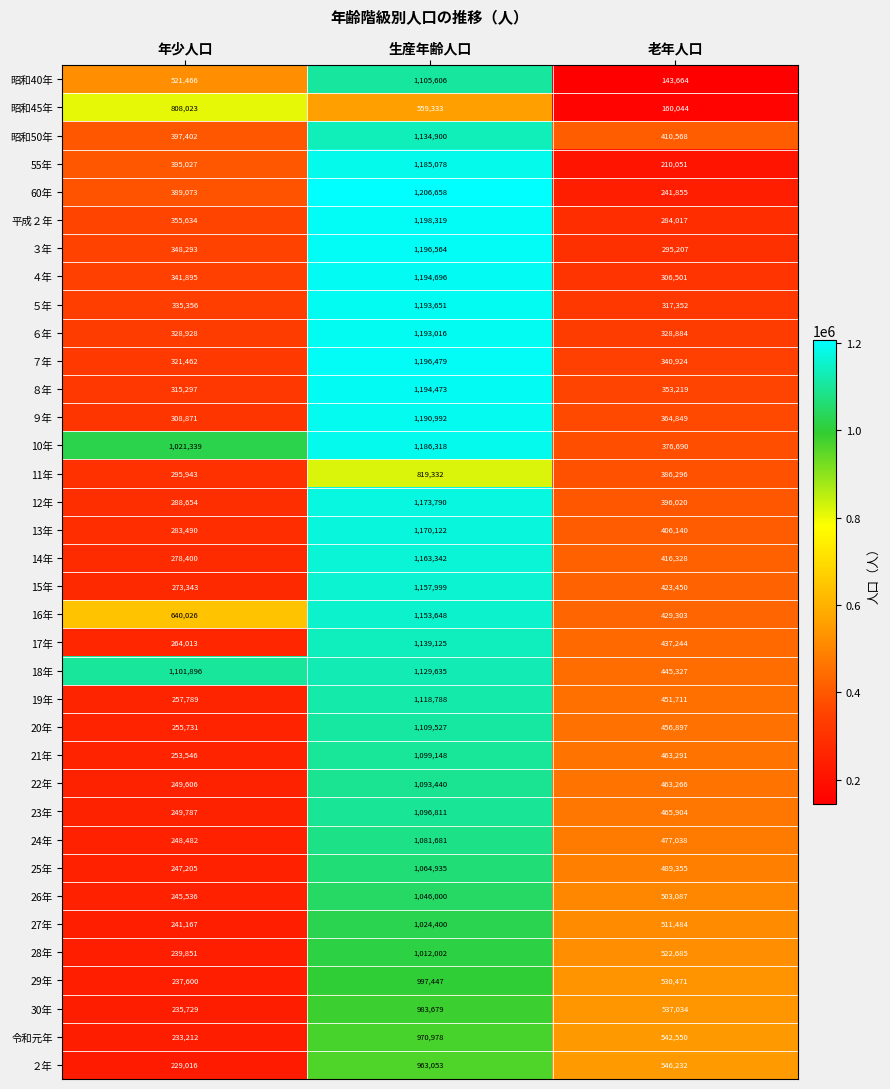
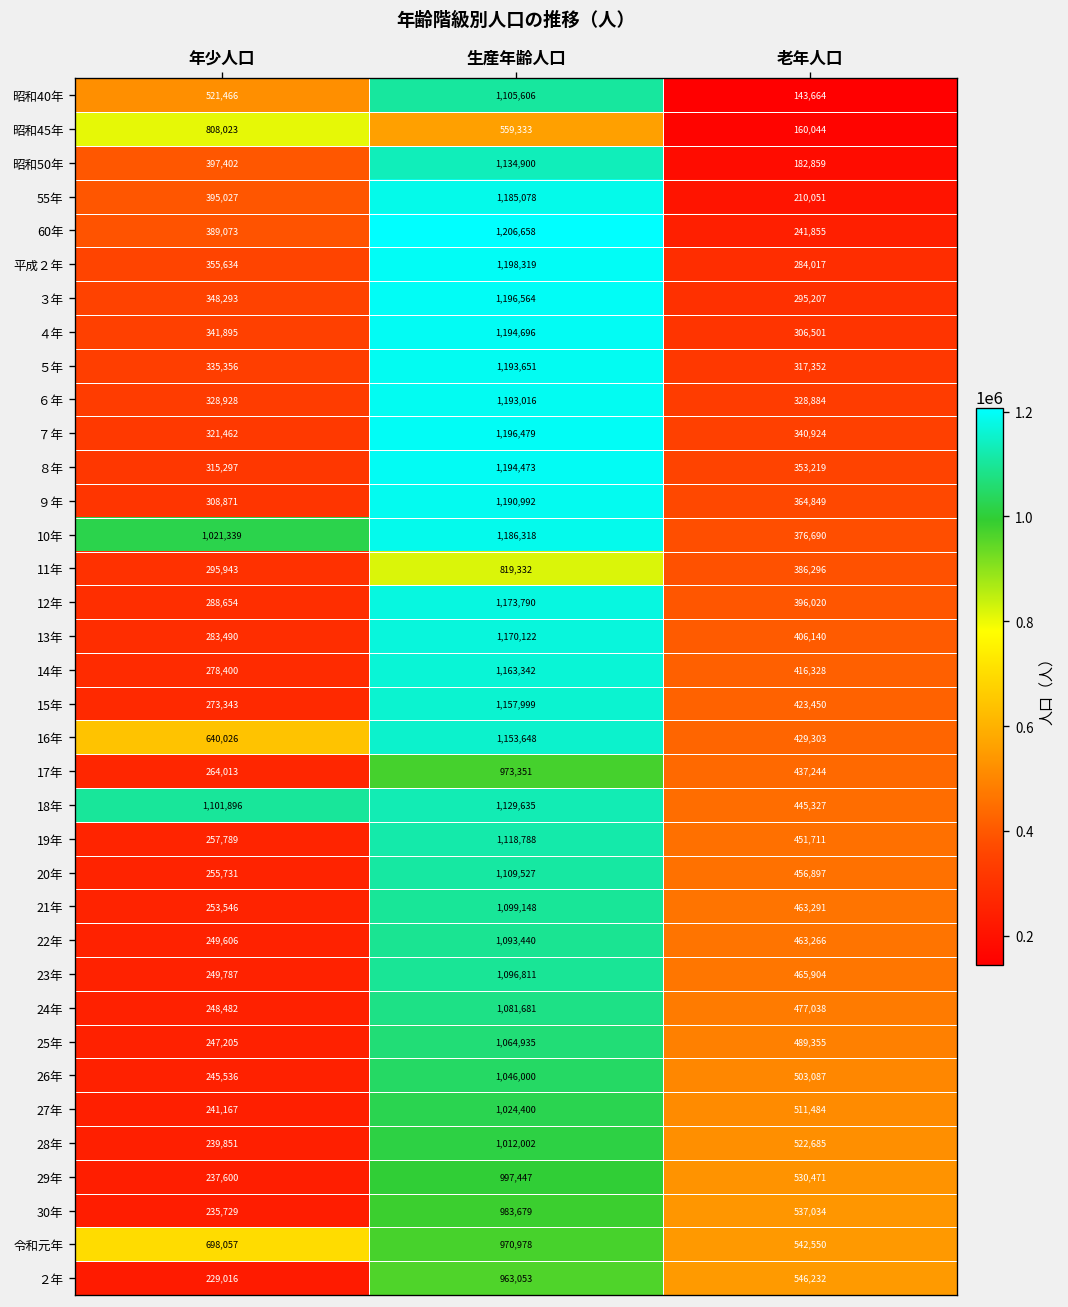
昭和50年, 老年人口: 410,568 -> 182,859
17年, 生産年齢人口: 1,139,125 -> 973,351
令和元年, 年少人口: 233,212 -> 698,057
